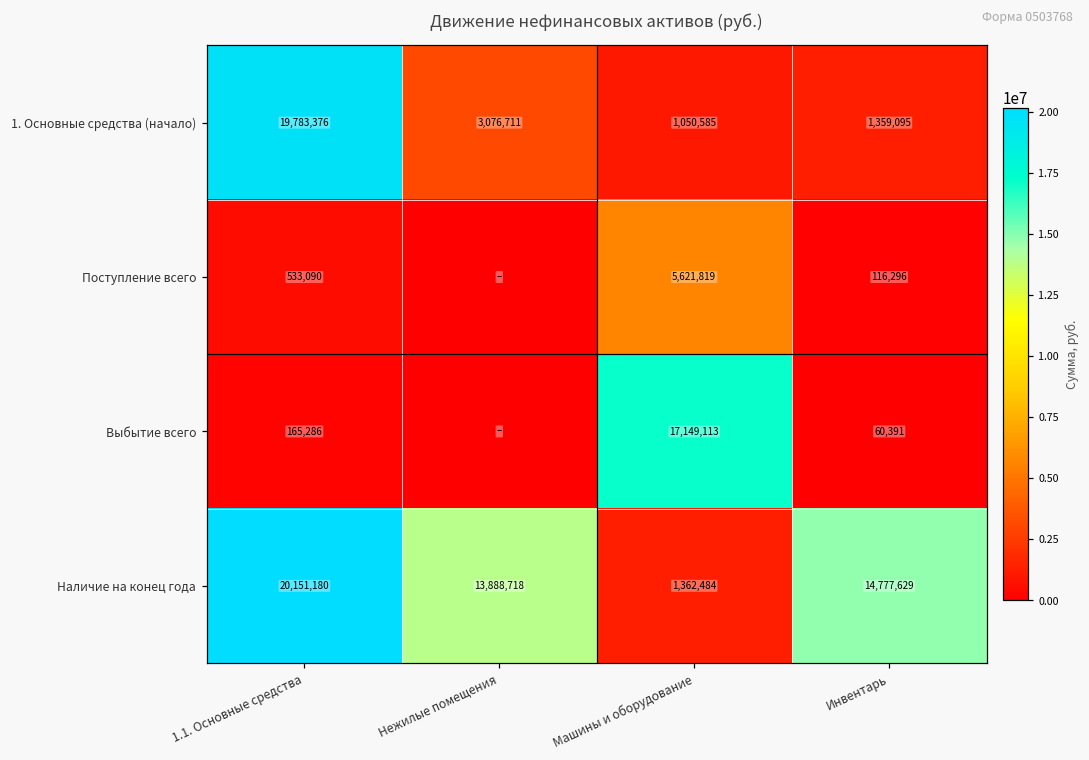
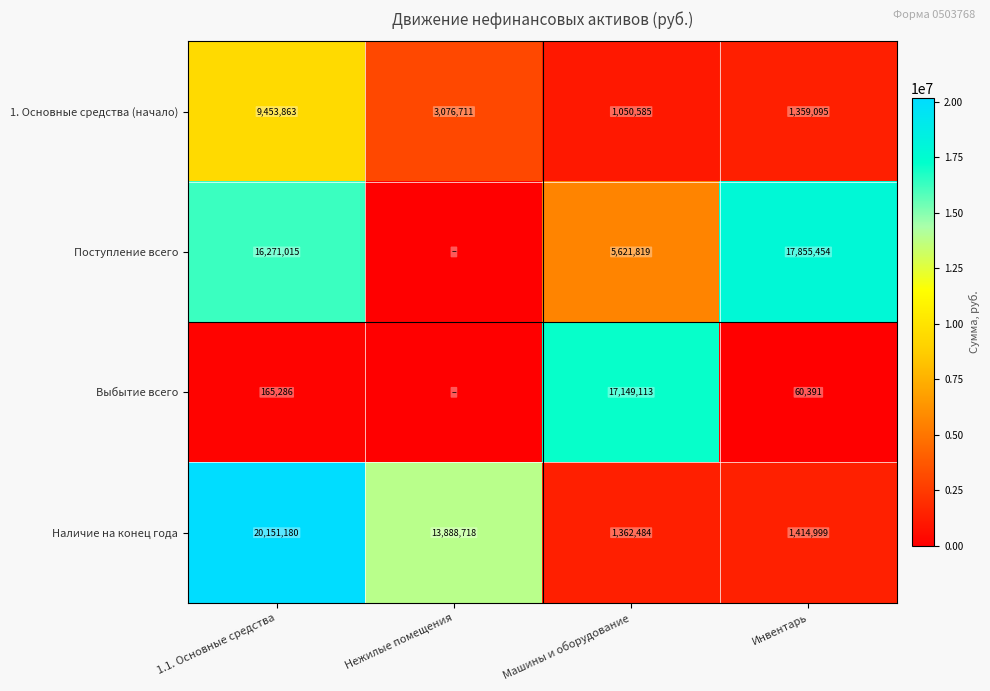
1. Основные средства (начало), 1.1. Основные средства: 19,783,376 -> 9,453,863
Поступление всего, 1.1. Основные средства: 533,090 -> 16,271,015
Поступление всего, Инвентарь: 116,296 -> 17,855,454
Наличие на конец года, Инвентарь: 14,777,629 -> 1,414,999
